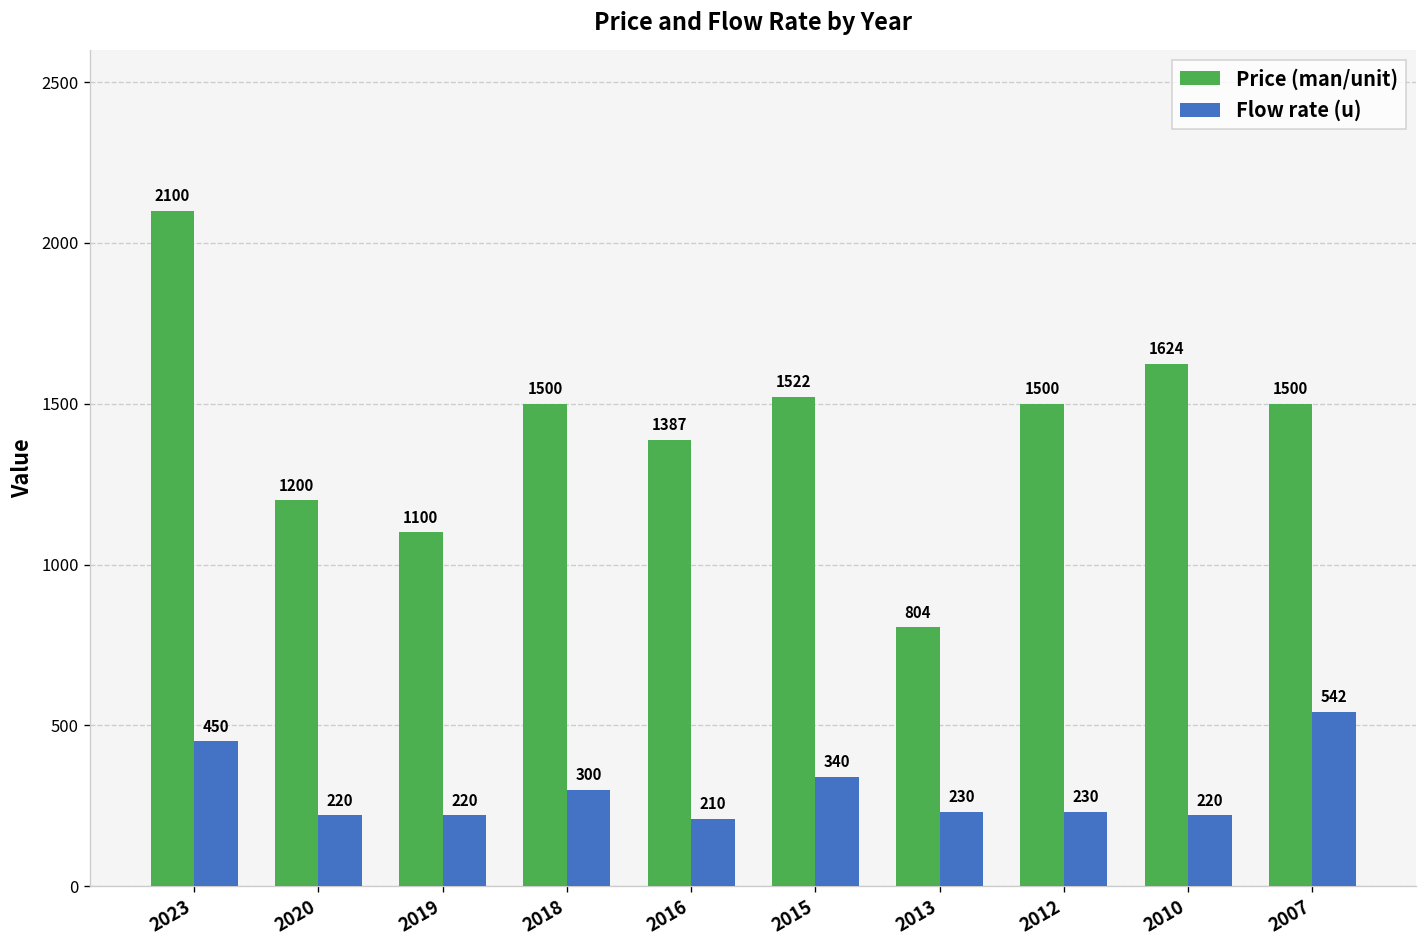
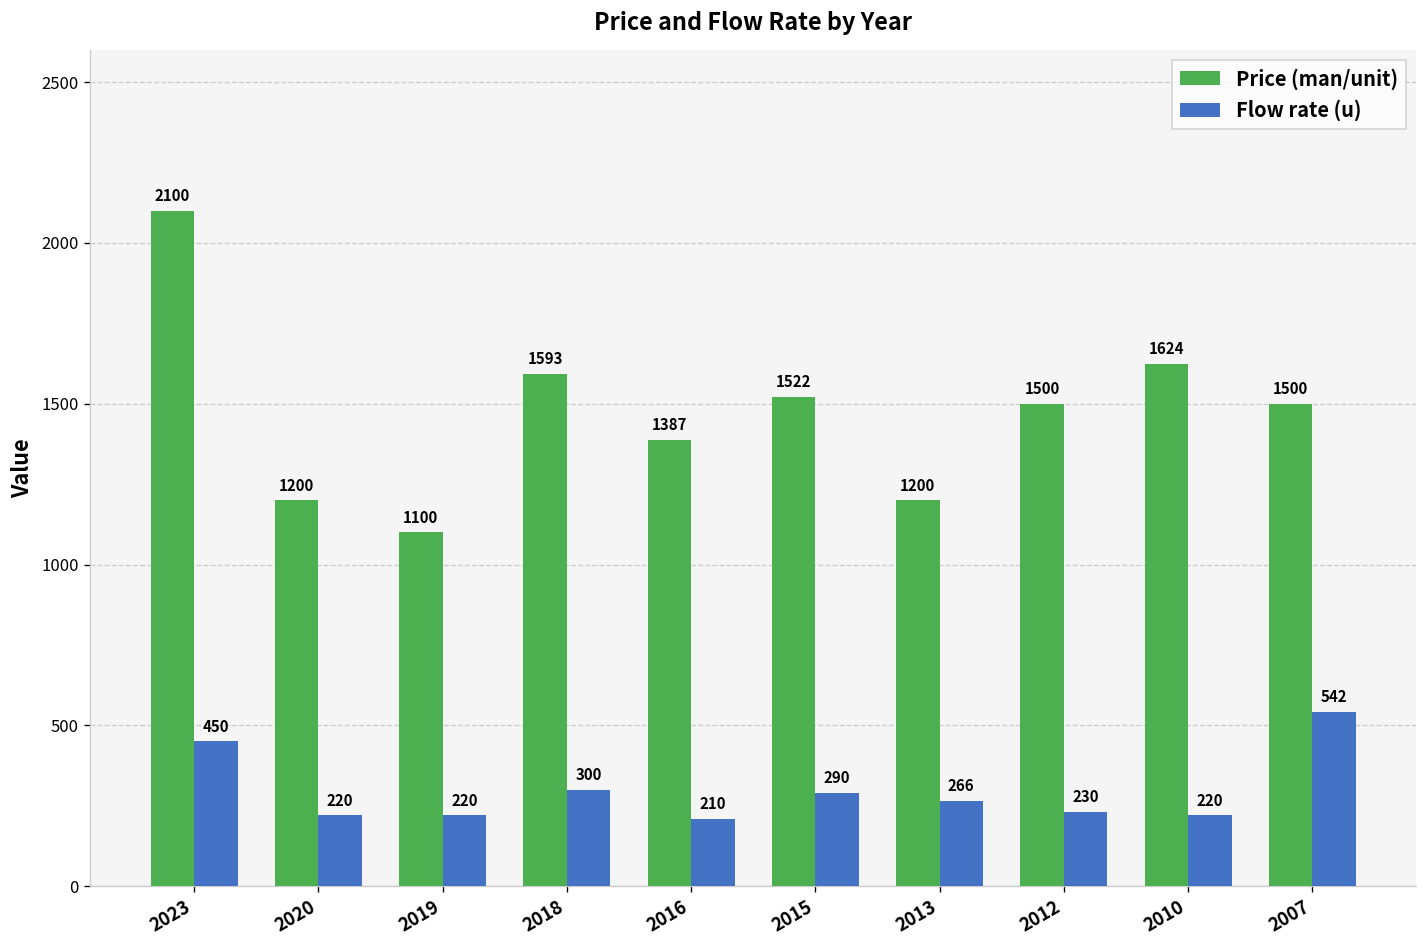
Price (man/unit), 2018: 1500 -> 1593
Flow rate (u), 2015: 340 -> 290
Price (man/unit), 2013: 804 -> 1200
Flow rate (u), 2013: 230 -> 266
